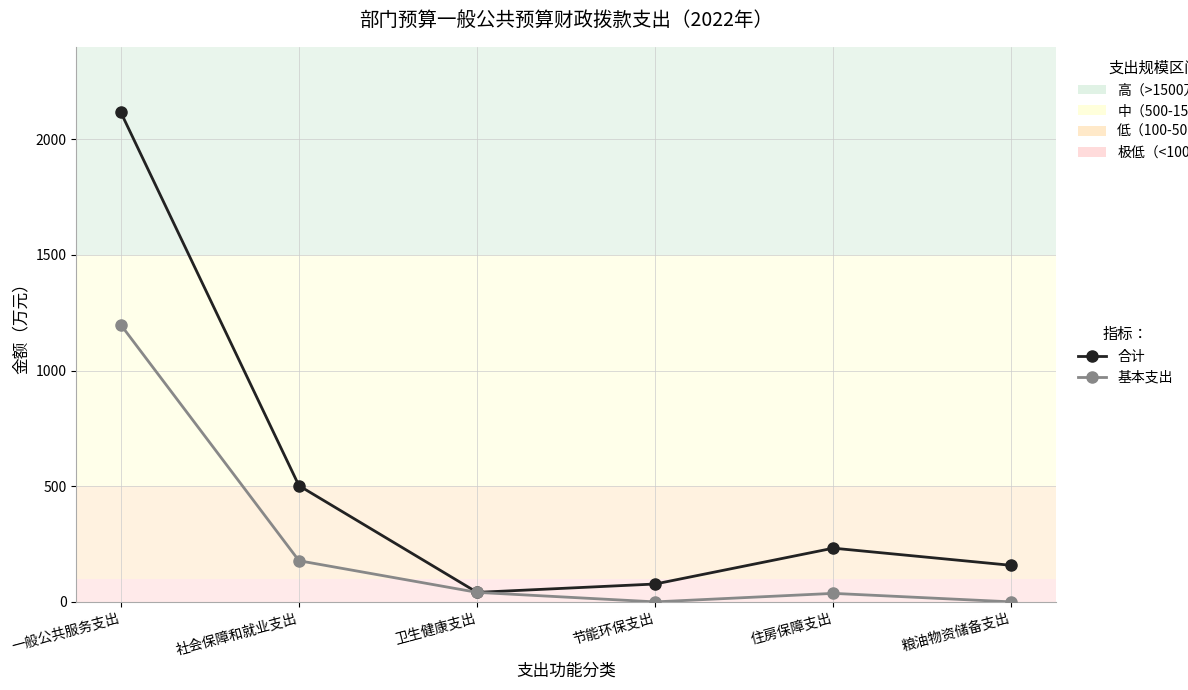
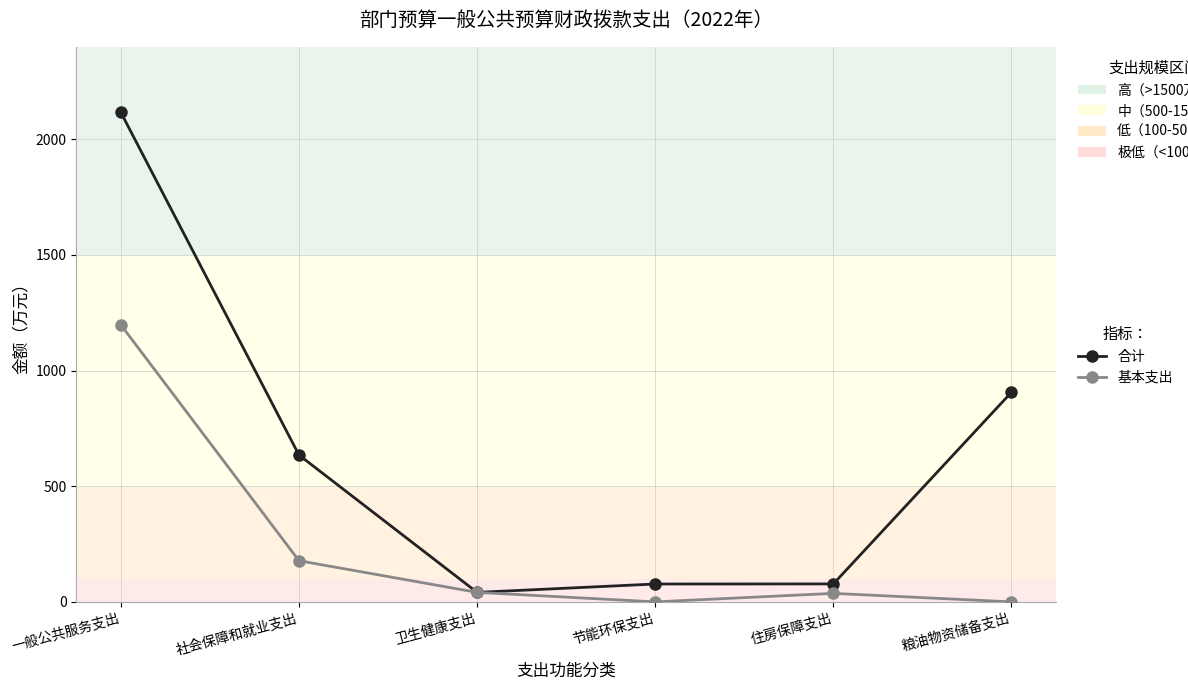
合计, 社会保障和就业支出: 500 -> 630
合计, 住房保障支出: 230 -> 80
合计, 粮油物资储备支出: 160 -> 910
